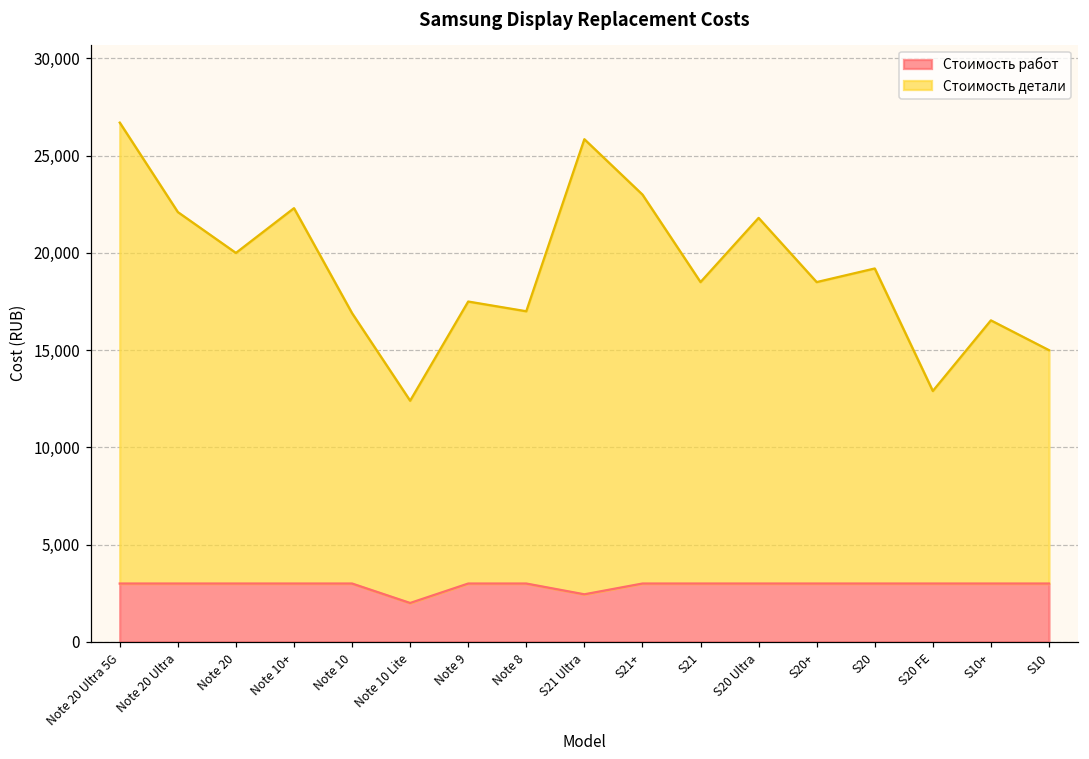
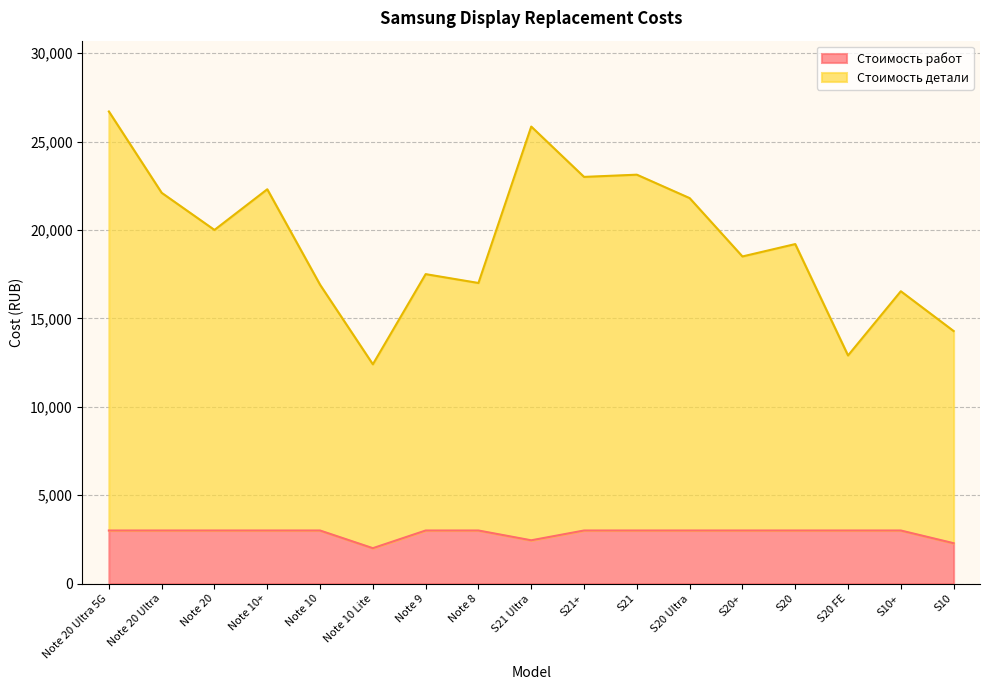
Стоимость детали, S21: 15,500 -> 20,100
Стоимость работ, S10: 3,000 -> 2,300
